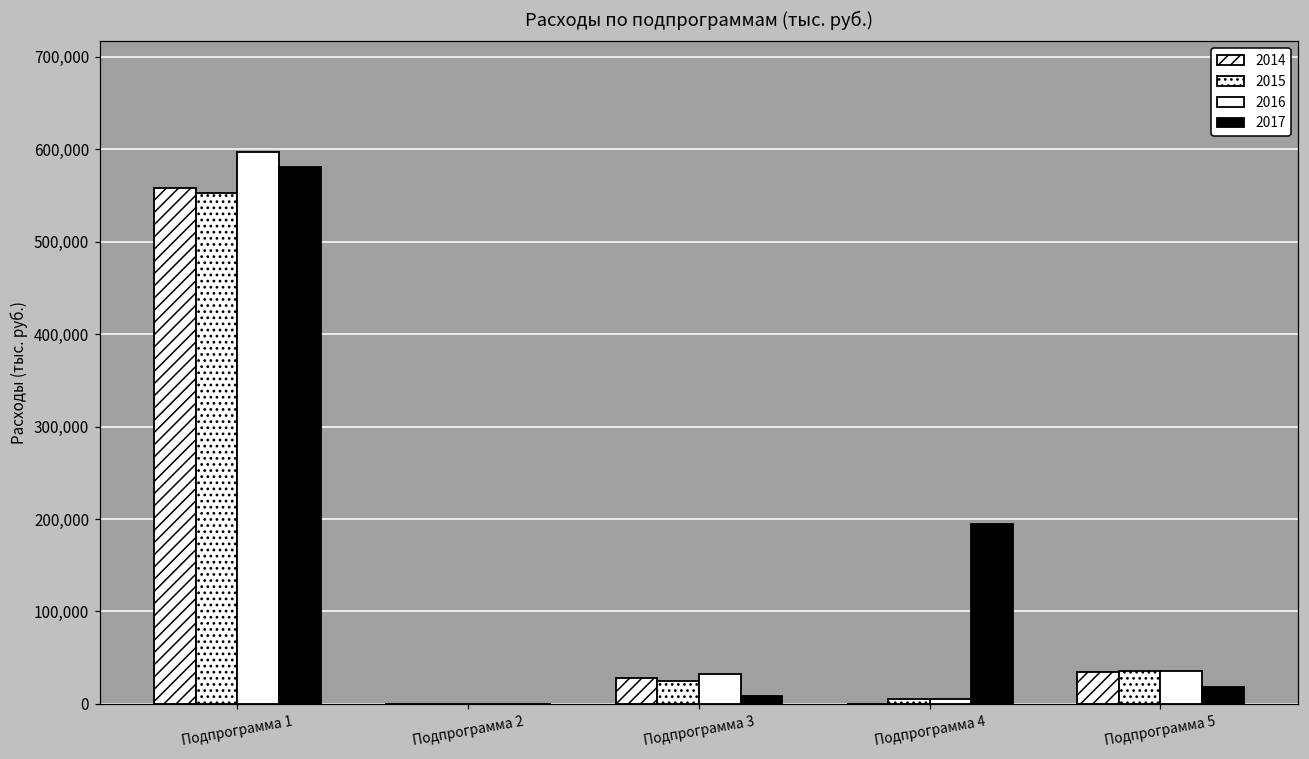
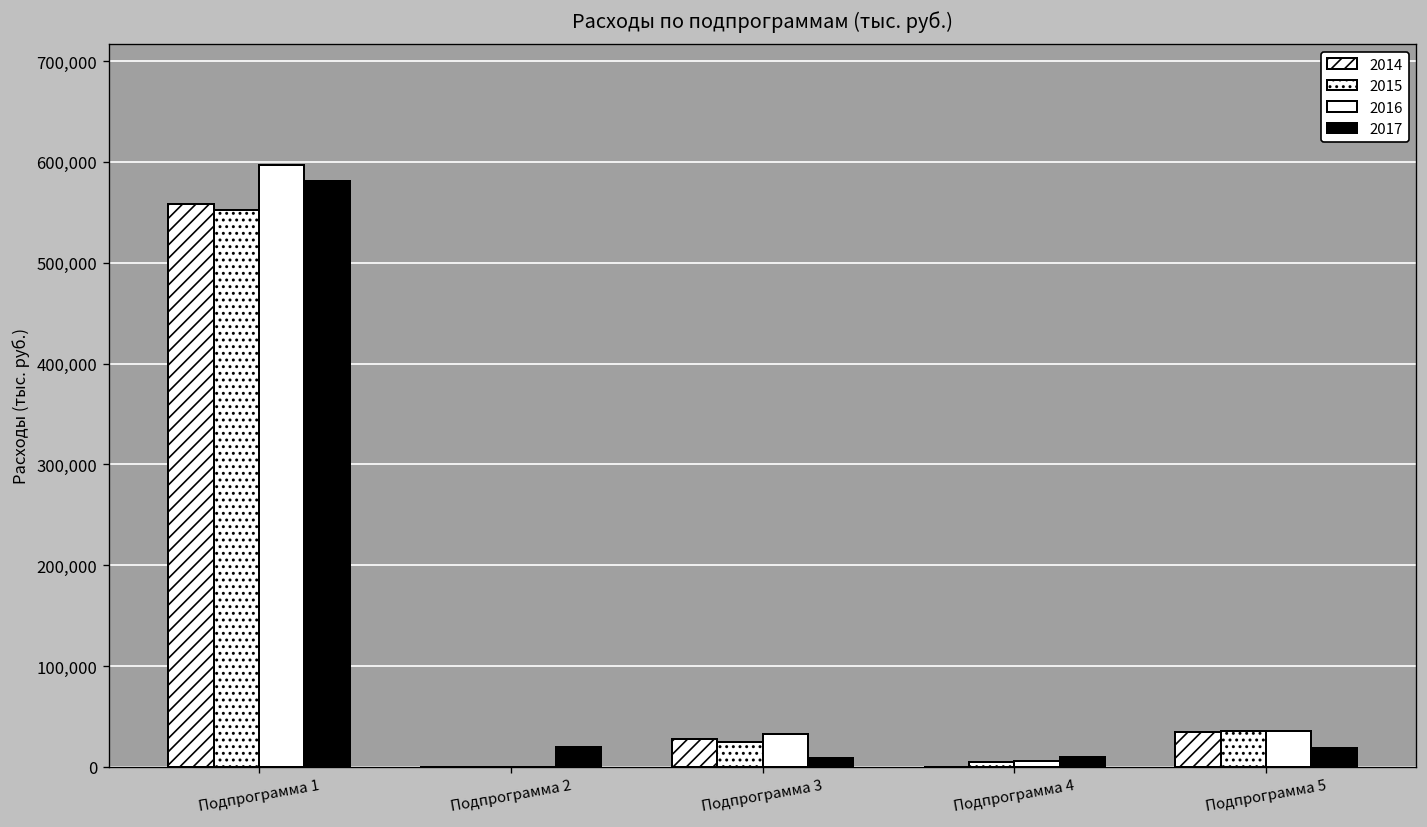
2017, Подпрограмма 2: 0 -> 20,000
2017, Подпрограмма 4: 190,000 -> 10,000
